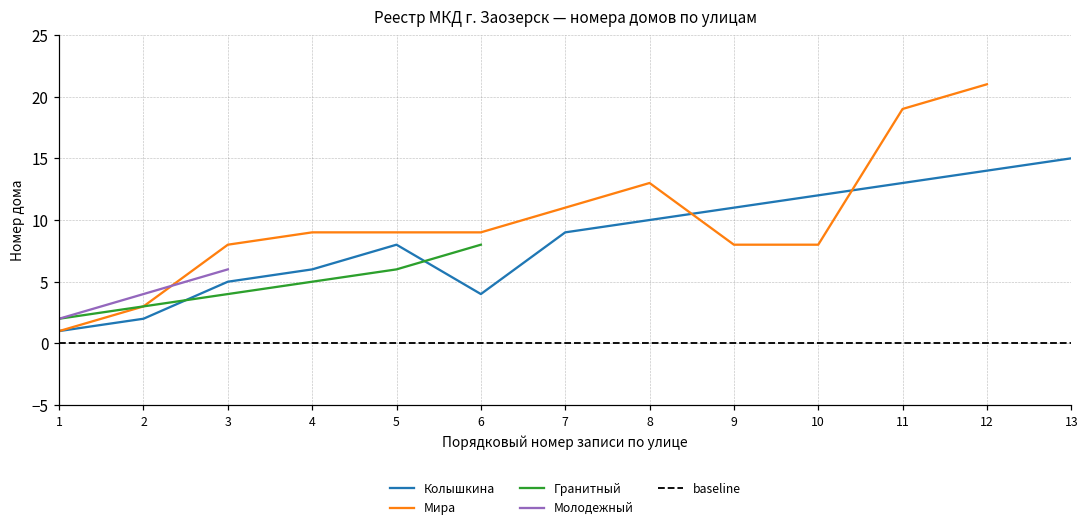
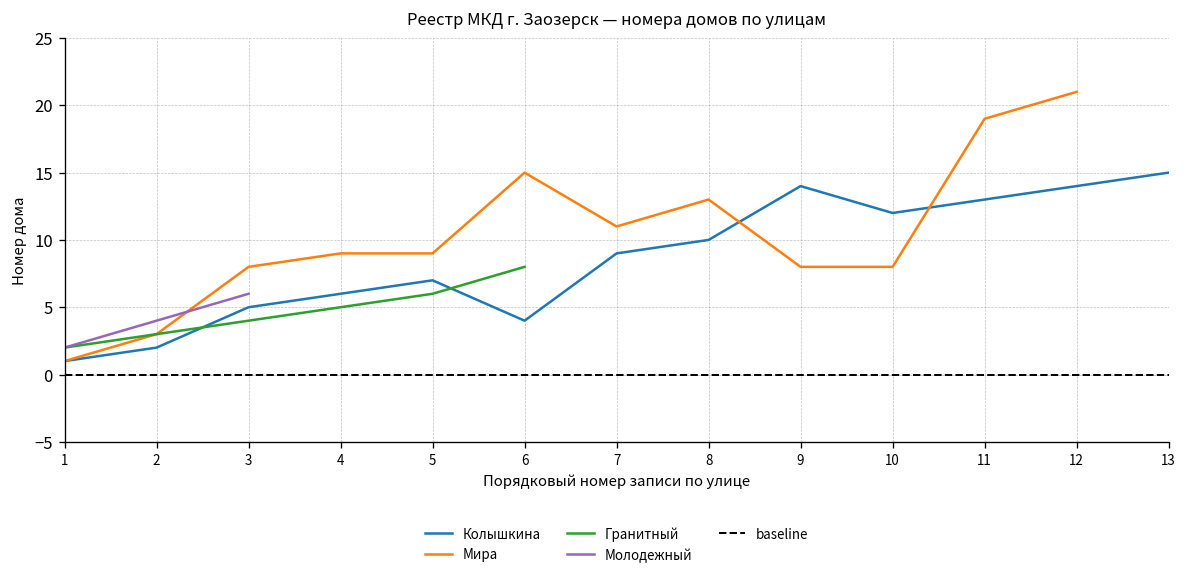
Колышкина, 5: 8 -> 7
Мира, 6: 9 -> 15
Колышкина, 9: 11 -> 14
